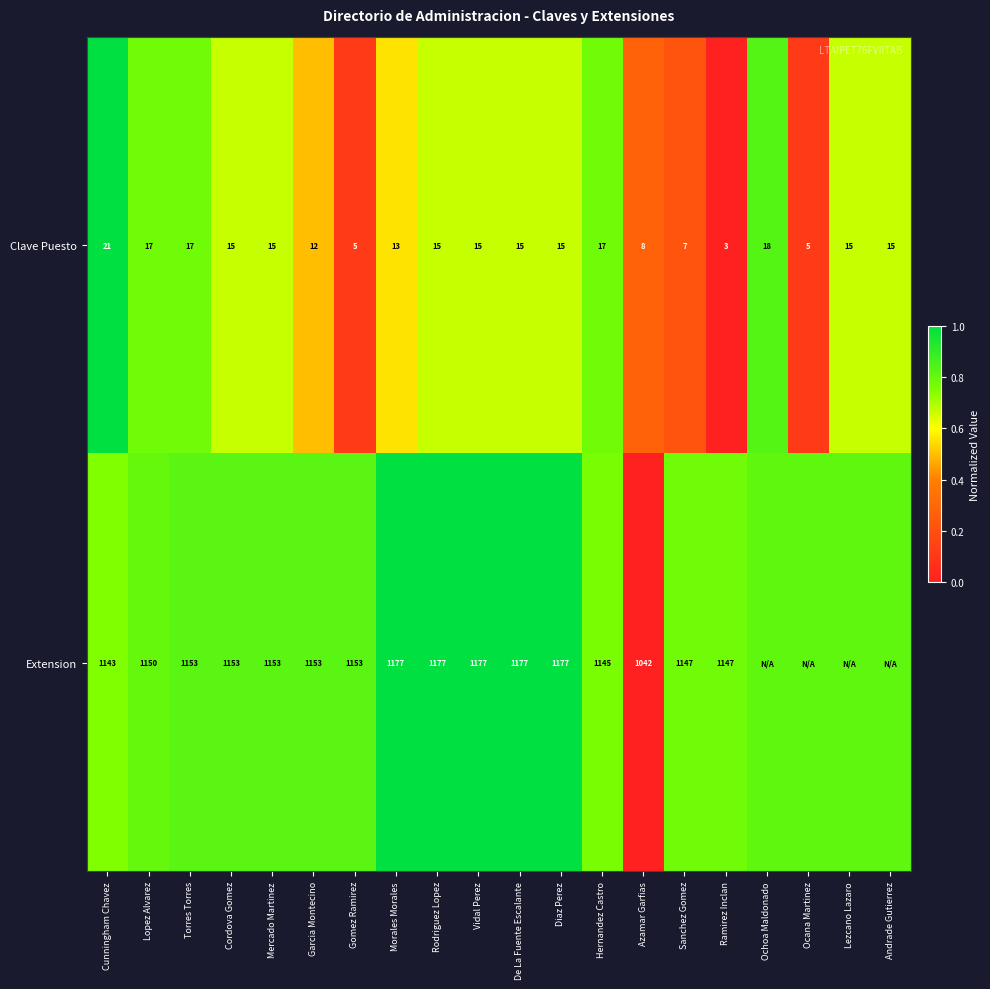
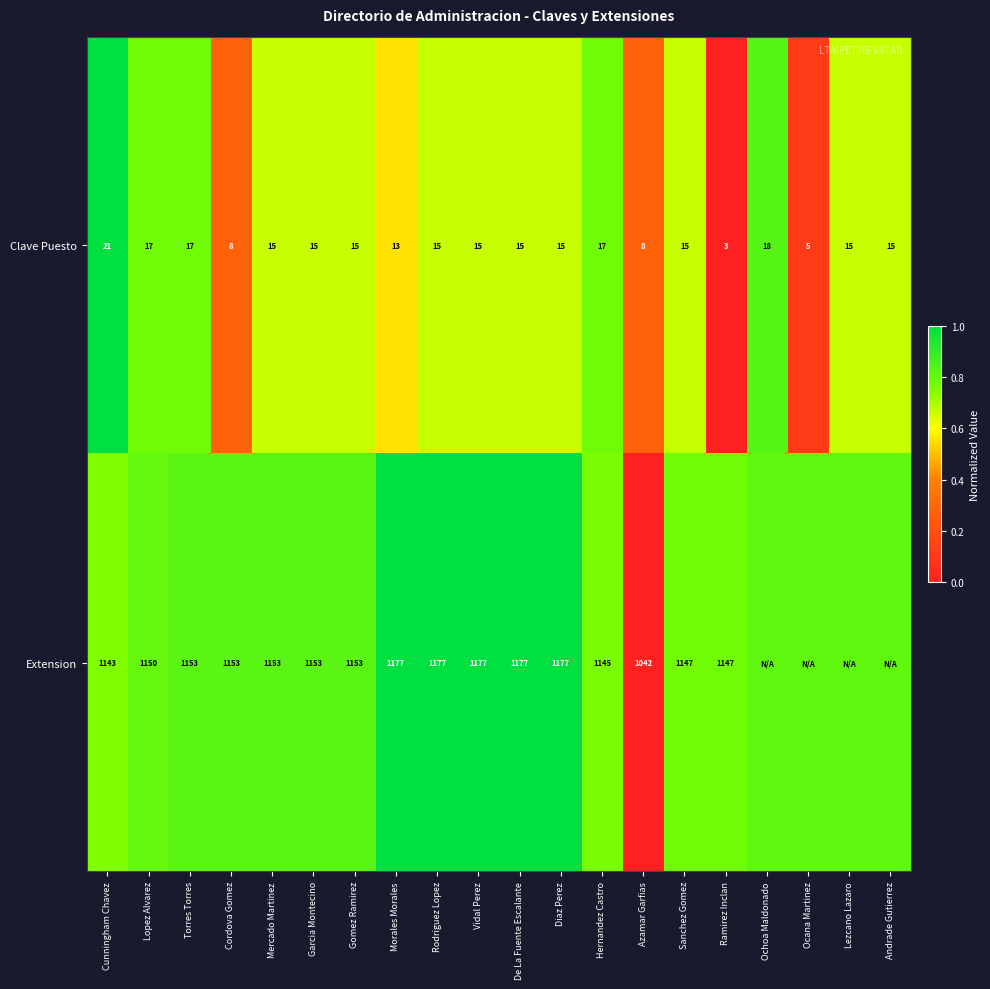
Clave Puesto, Cordova Gomez: 15 -> 8
Clave Puesto, Garcia Montecino: 12 -> 15
Clave Puesto, Gomez Ramirez: 5 -> 15
Clave Puesto, Sanchez Gomez: 7 -> 15
